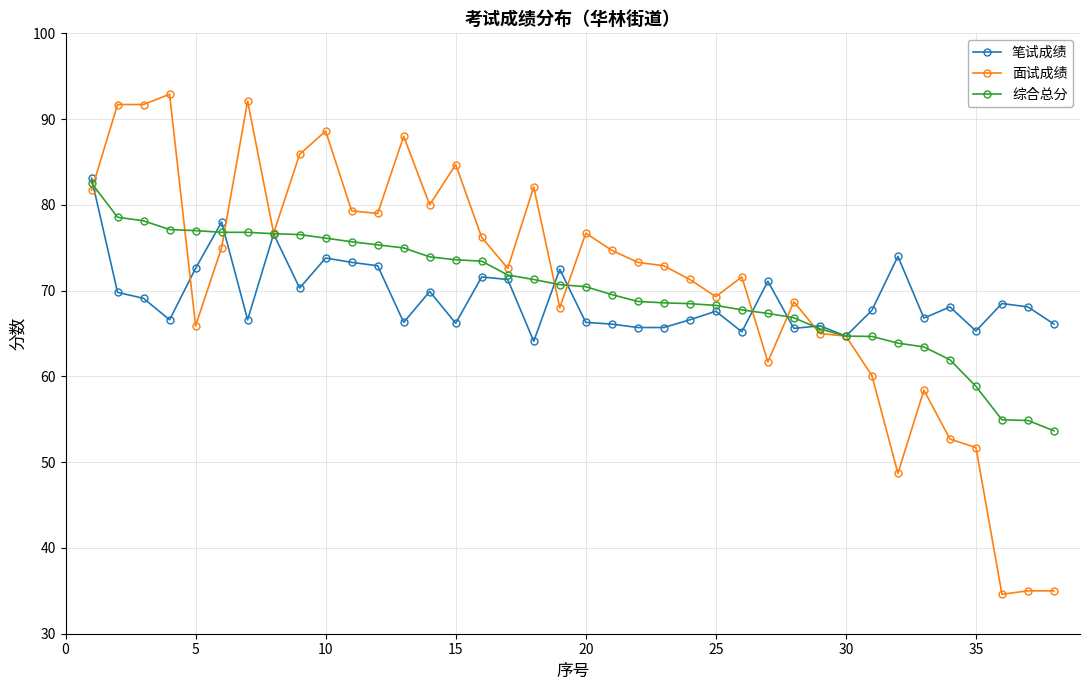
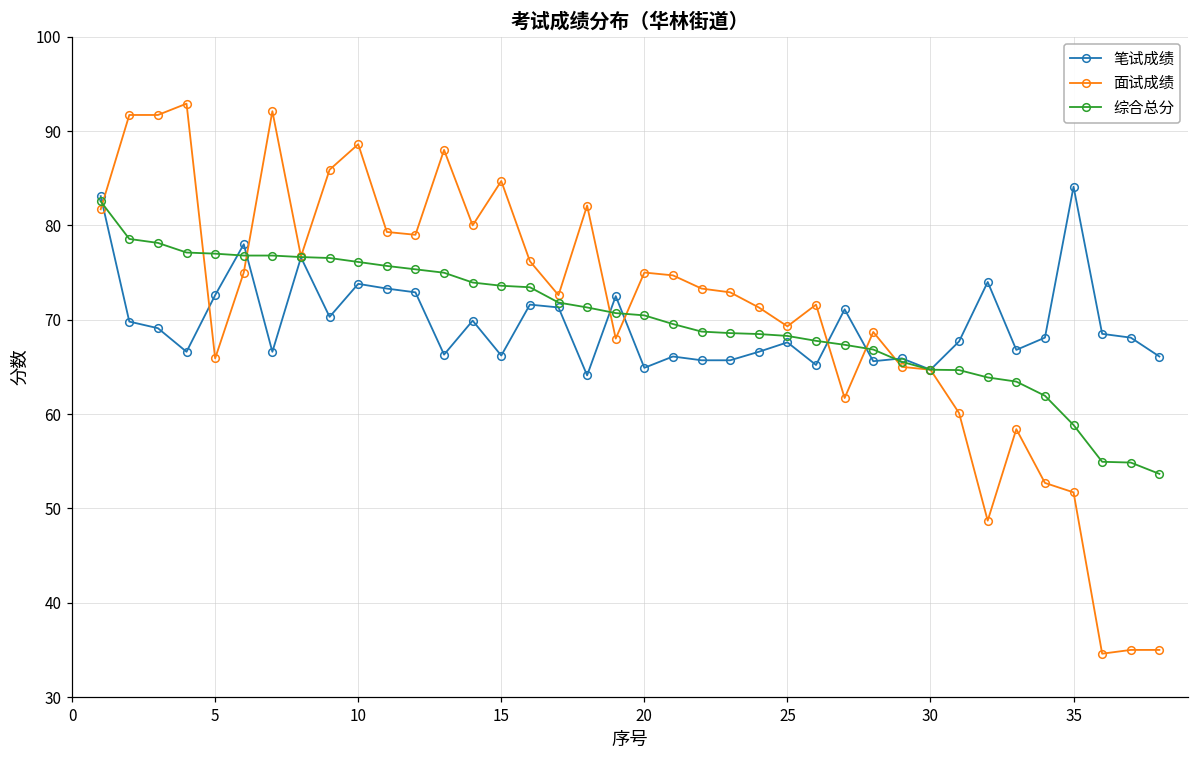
笔试成绩, 20: 66 -> 65
面试成绩, 20: 77 -> 75
笔试成绩, 35: 65 -> 84
